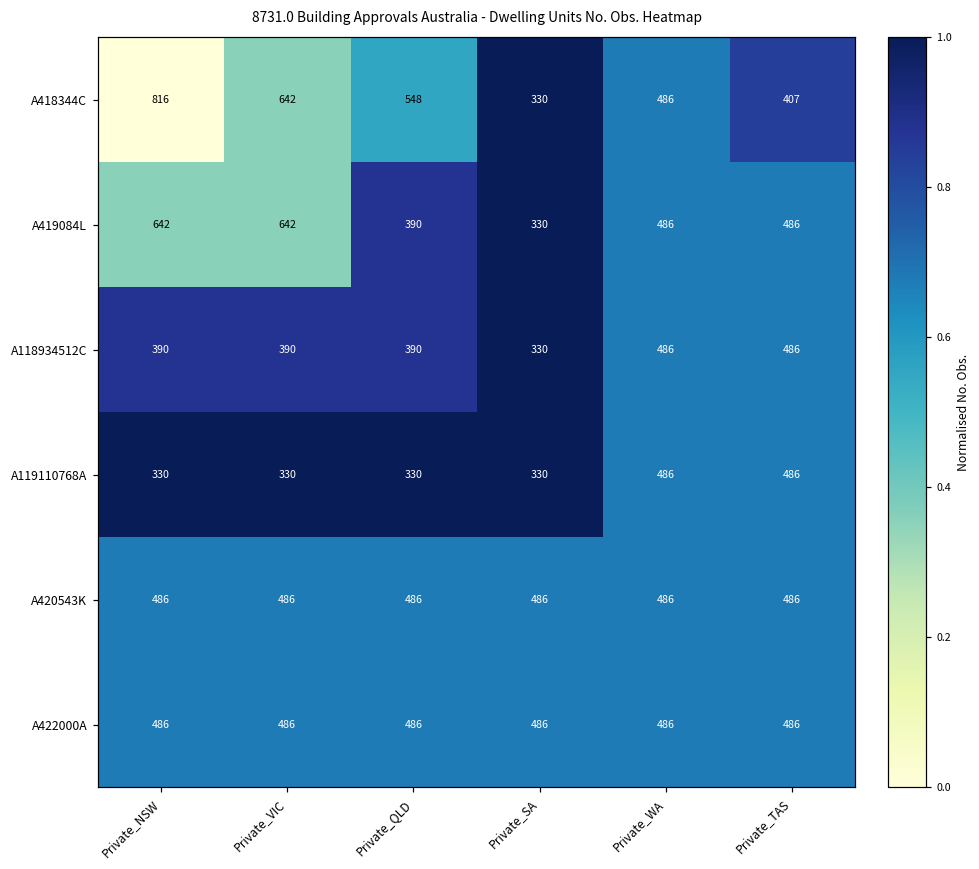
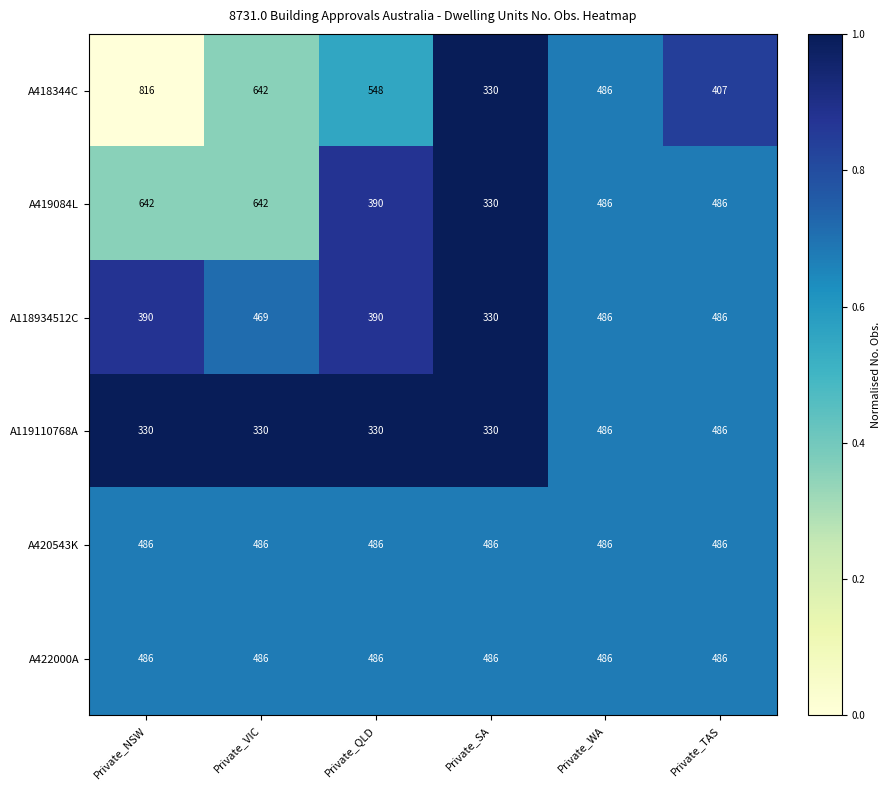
A118934512C, Private_VIC: 390 -> 469
